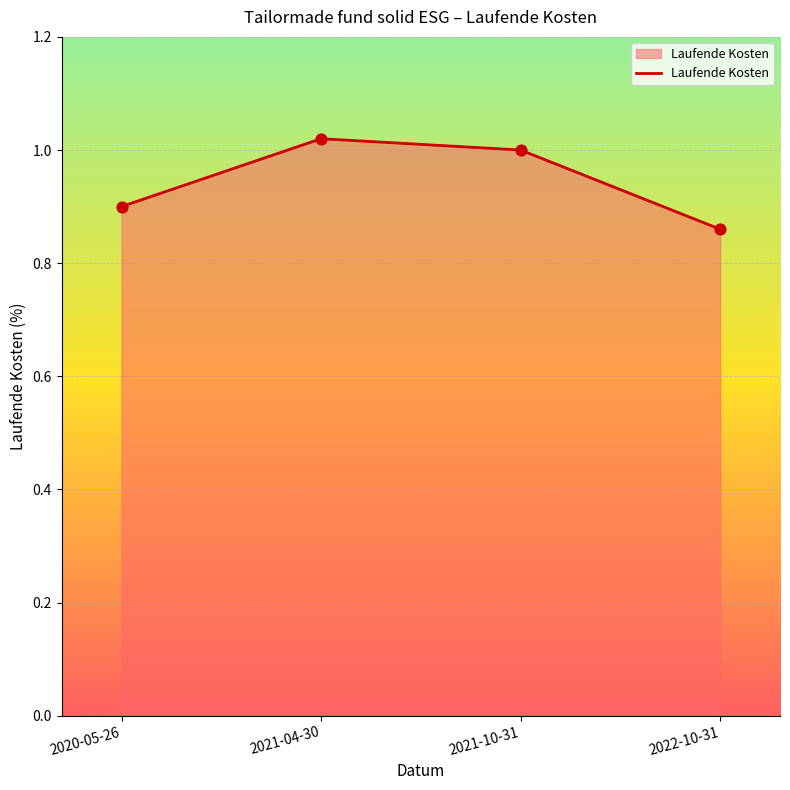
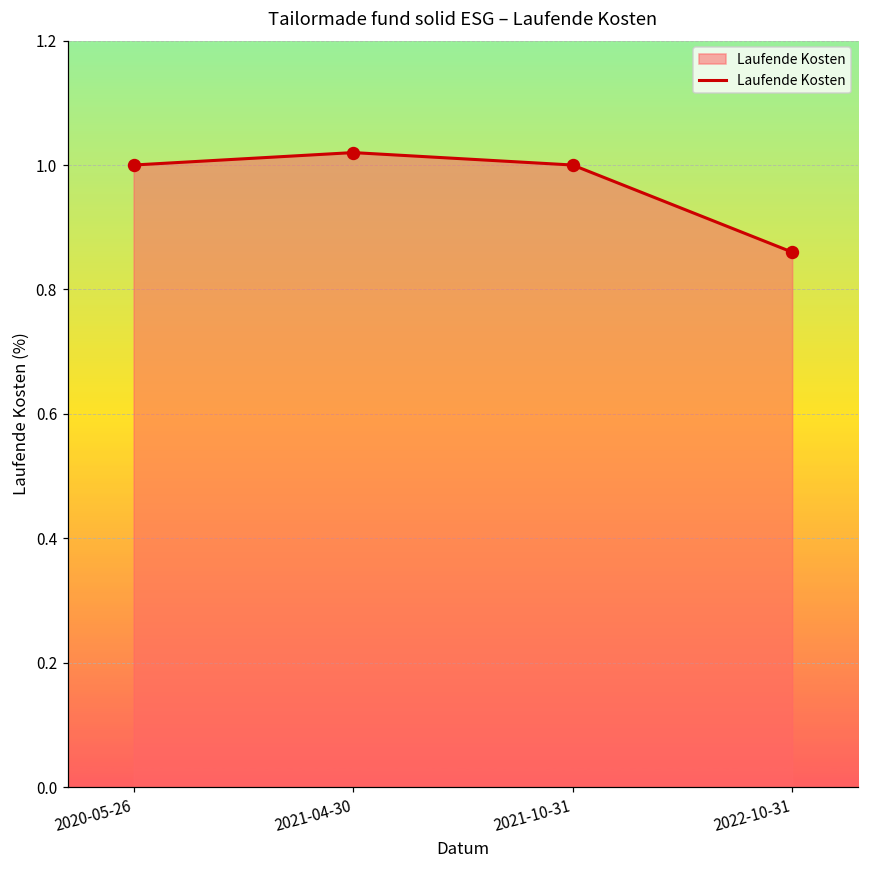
2020-05-26: 0.9 -> 1.0
